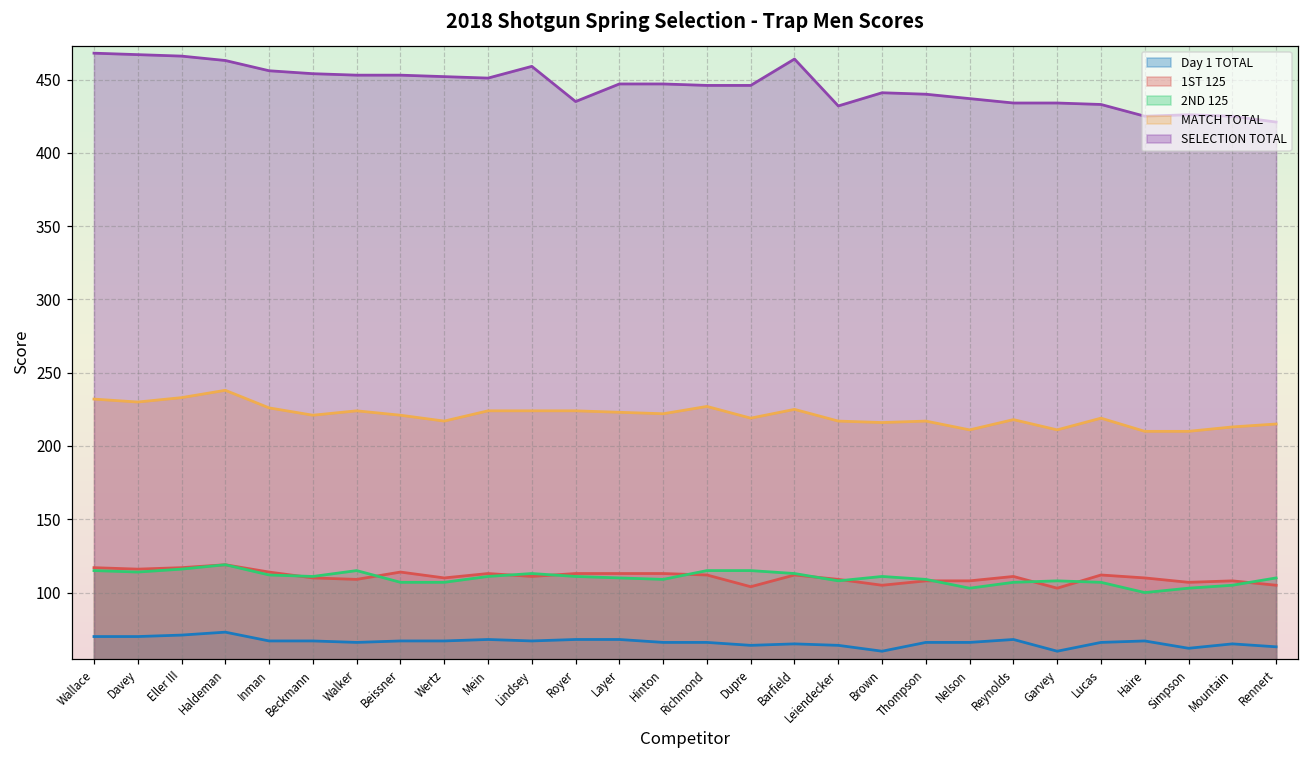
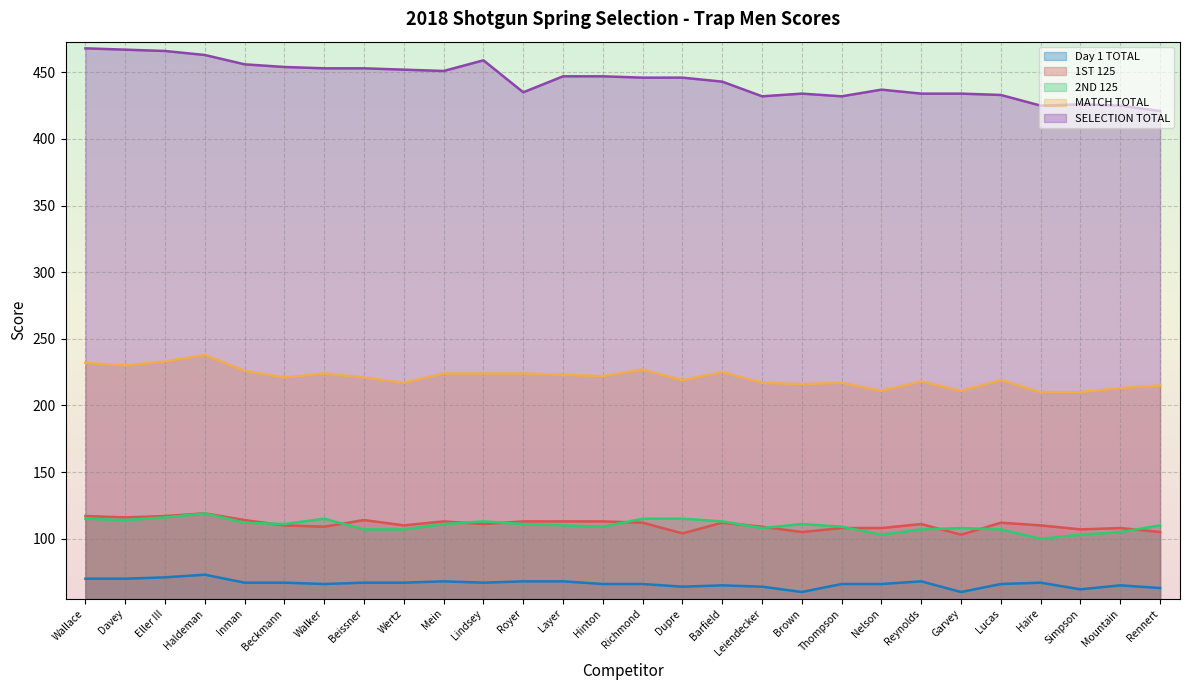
SELECTION TOTAL, Barfield: 464 -> 443
SELECTION TOTAL, Brown: 441 -> 434
SELECTION TOTAL, Thompson: 440 -> 432
